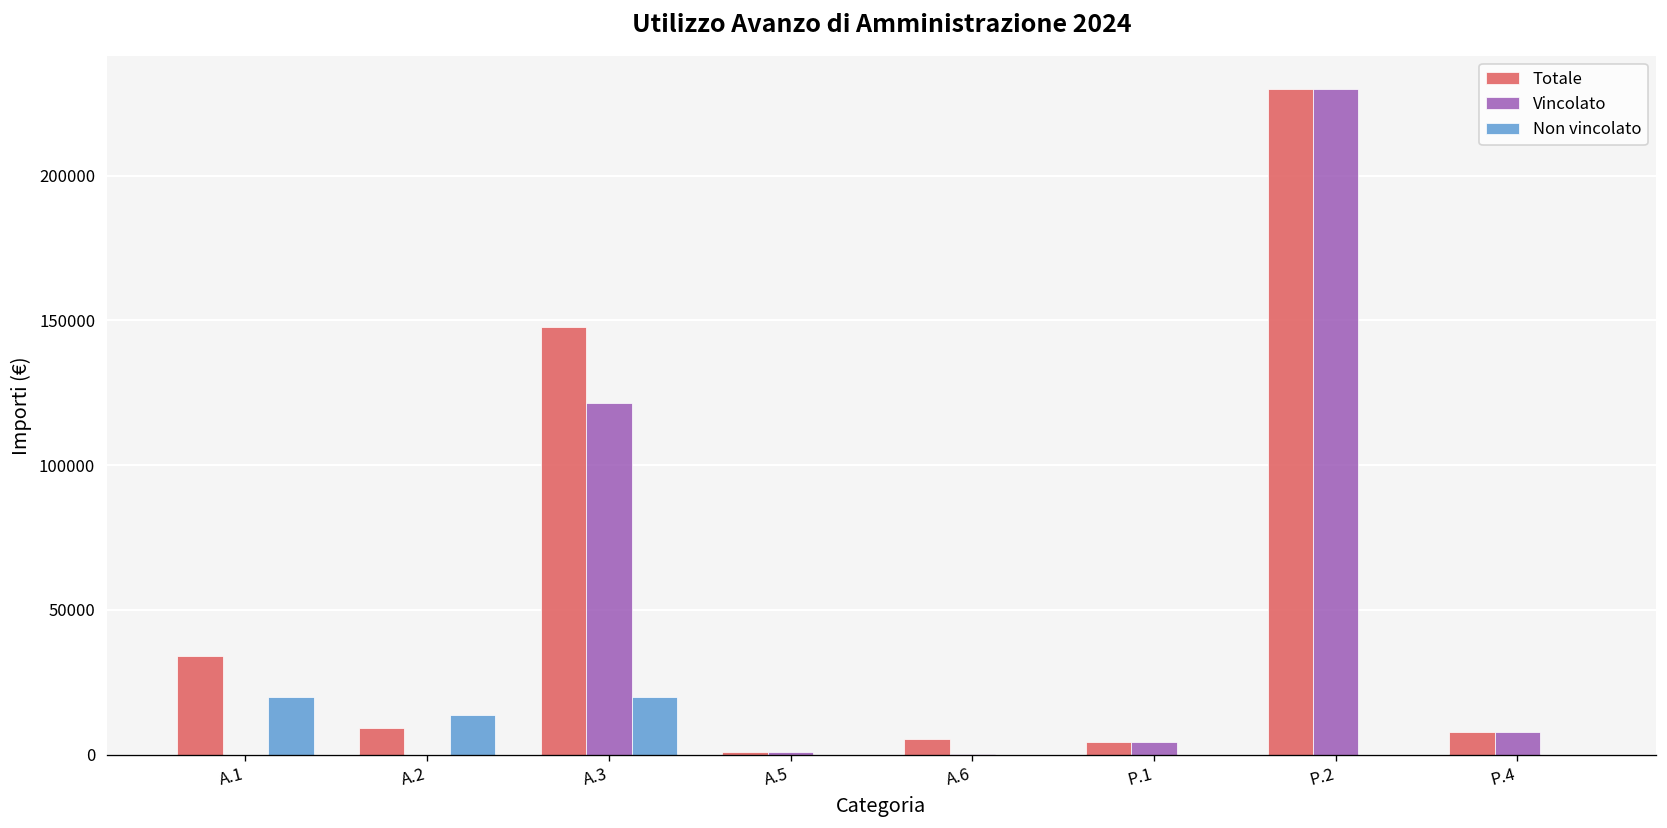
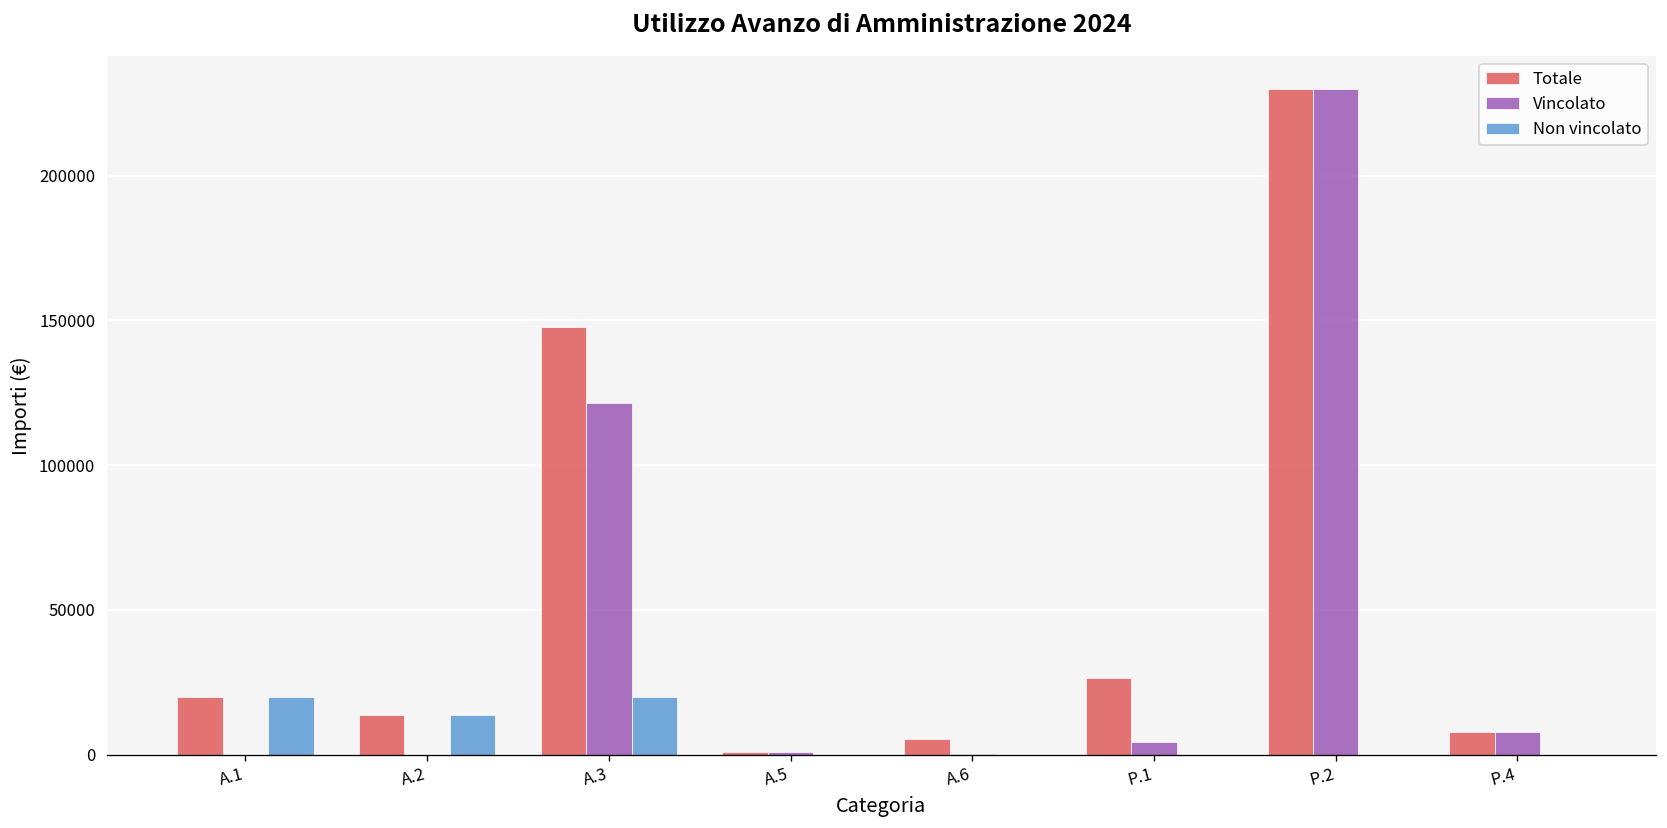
Totale, A.1: 34000 -> 20000
Totale, A.2: 9000 -> 14000
Totale, P.1: 4000 -> 27000
